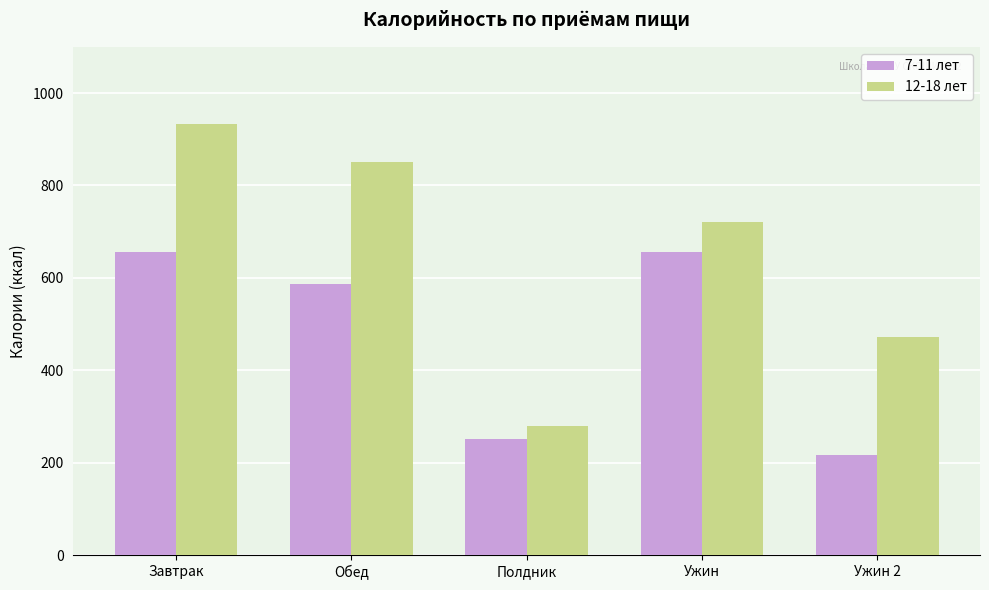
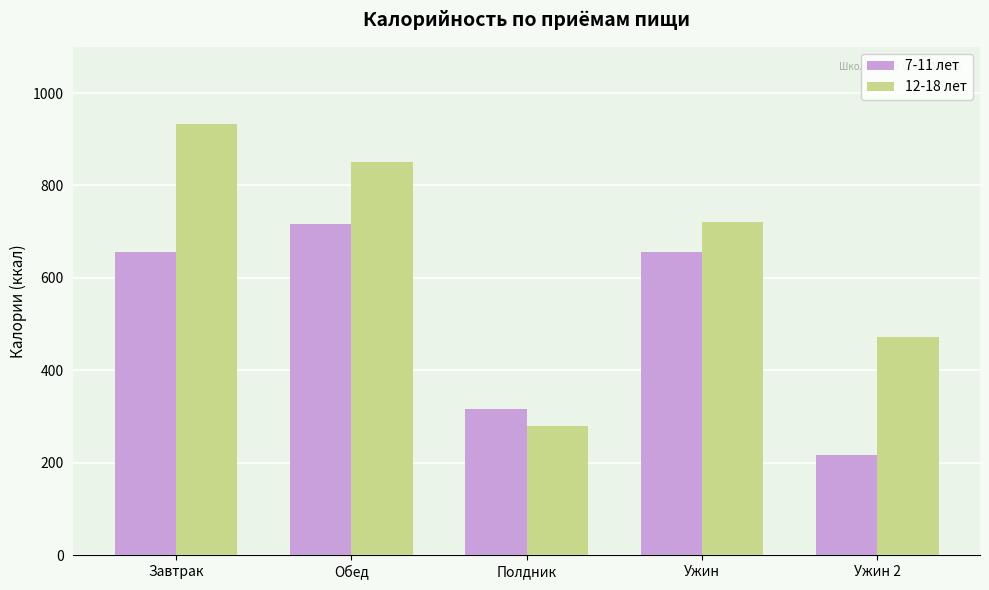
7-11 лет, Обед: 590 -> 720
7-11 лет, Полдник: 250 -> 320
